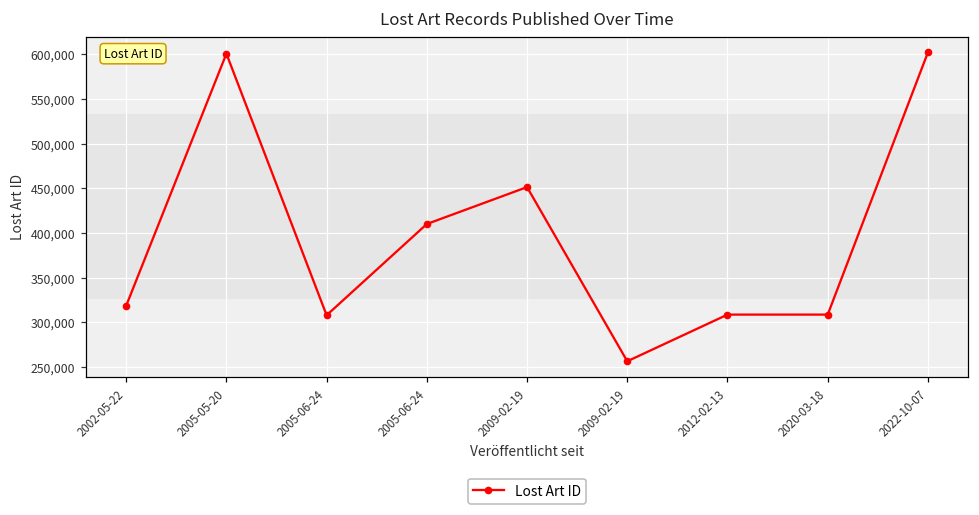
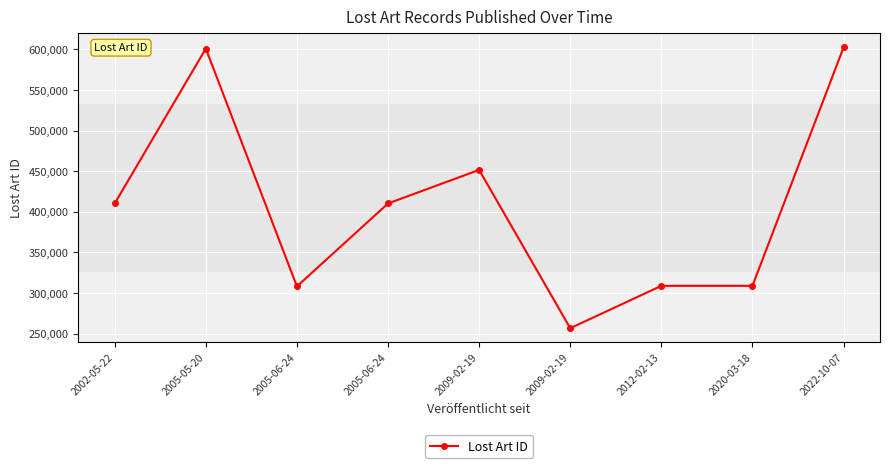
2002-05-22: 320,000 -> 410,000
